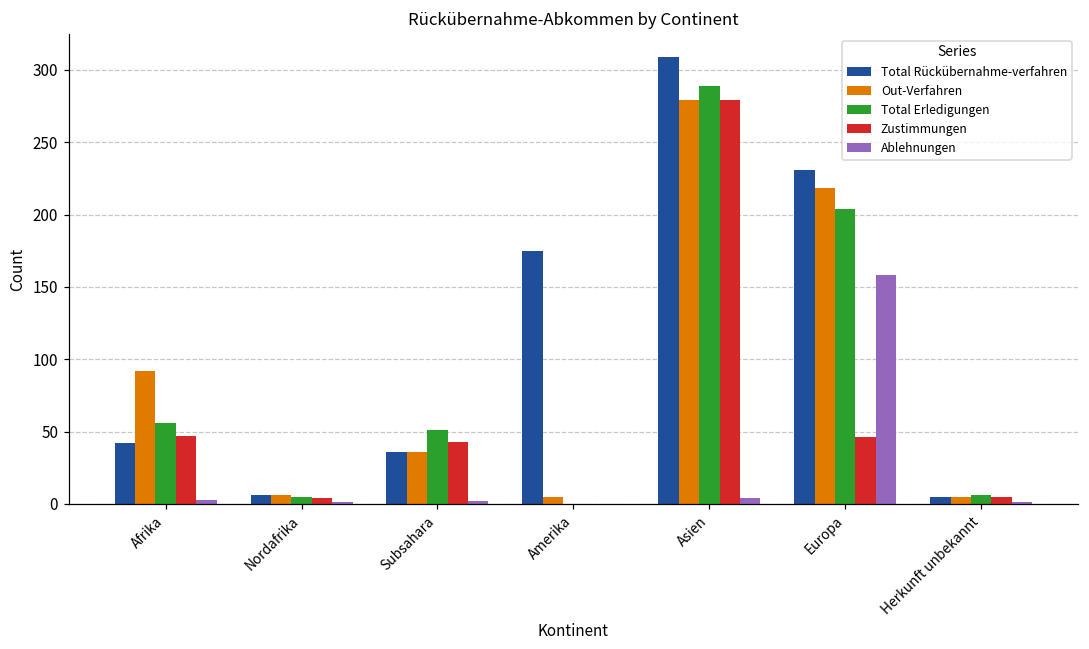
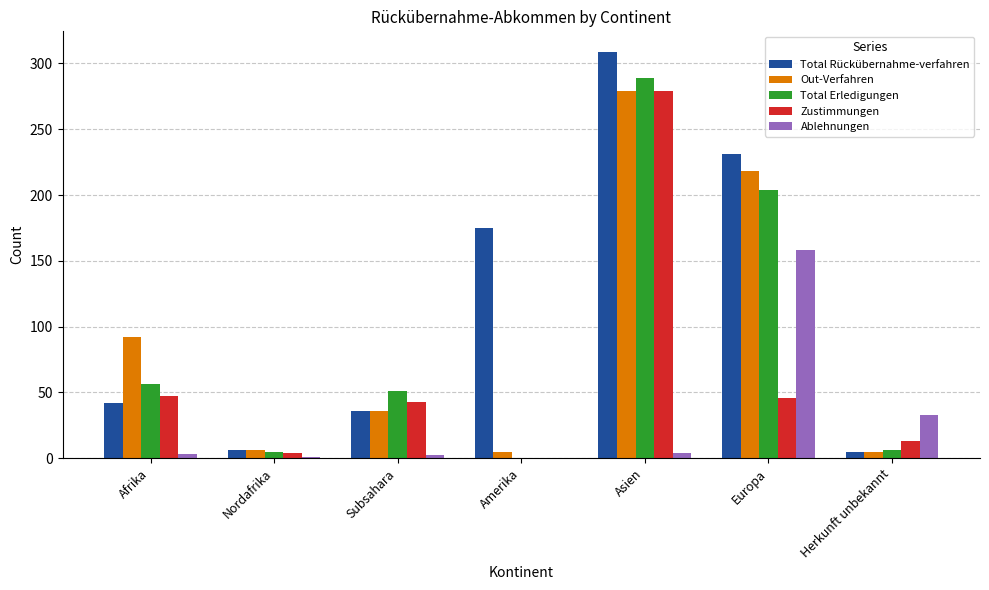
Zustimmungen, Herkunft unbekannt: 5 -> 13
Ablehnungen, Herkunft unbekannt: 1 -> 33
